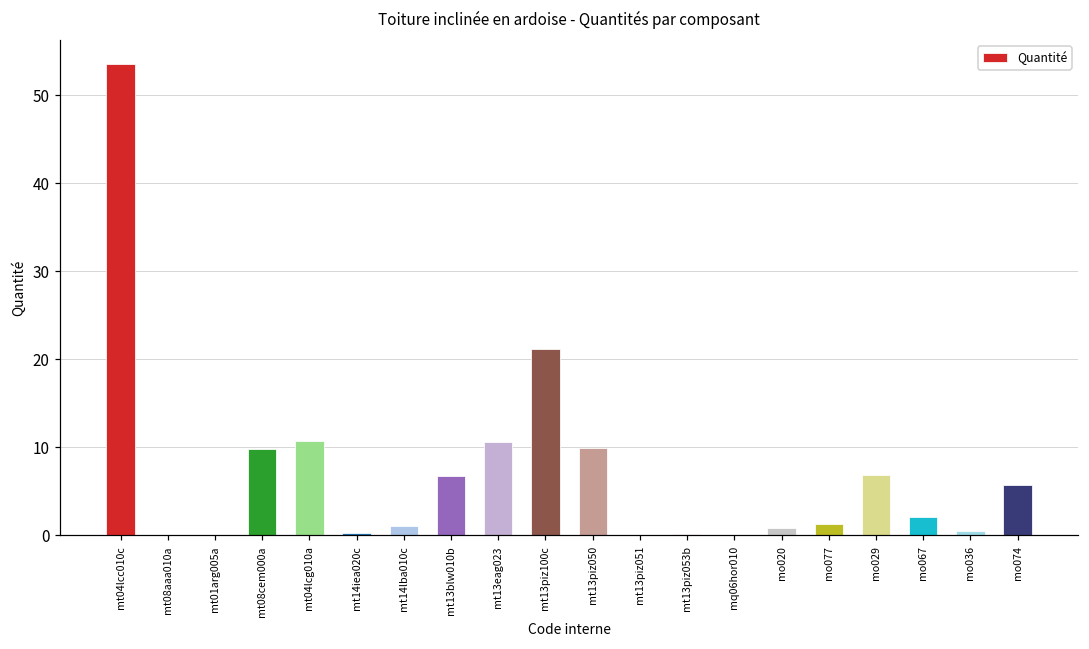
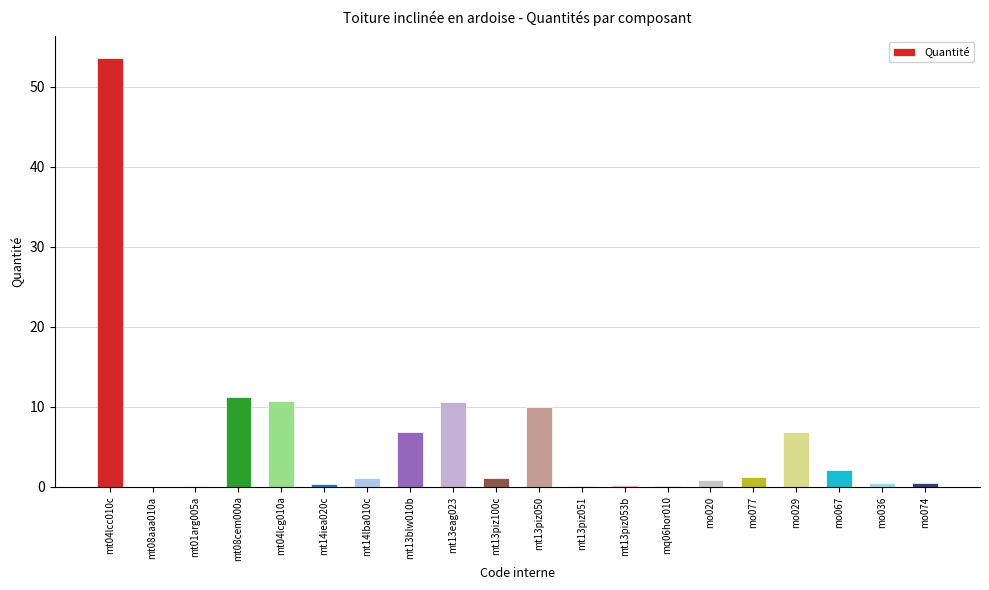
mt08cem000a: 10 -> 11
mt13piz100c: 21 -> 1
mo074: 6 -> 0
